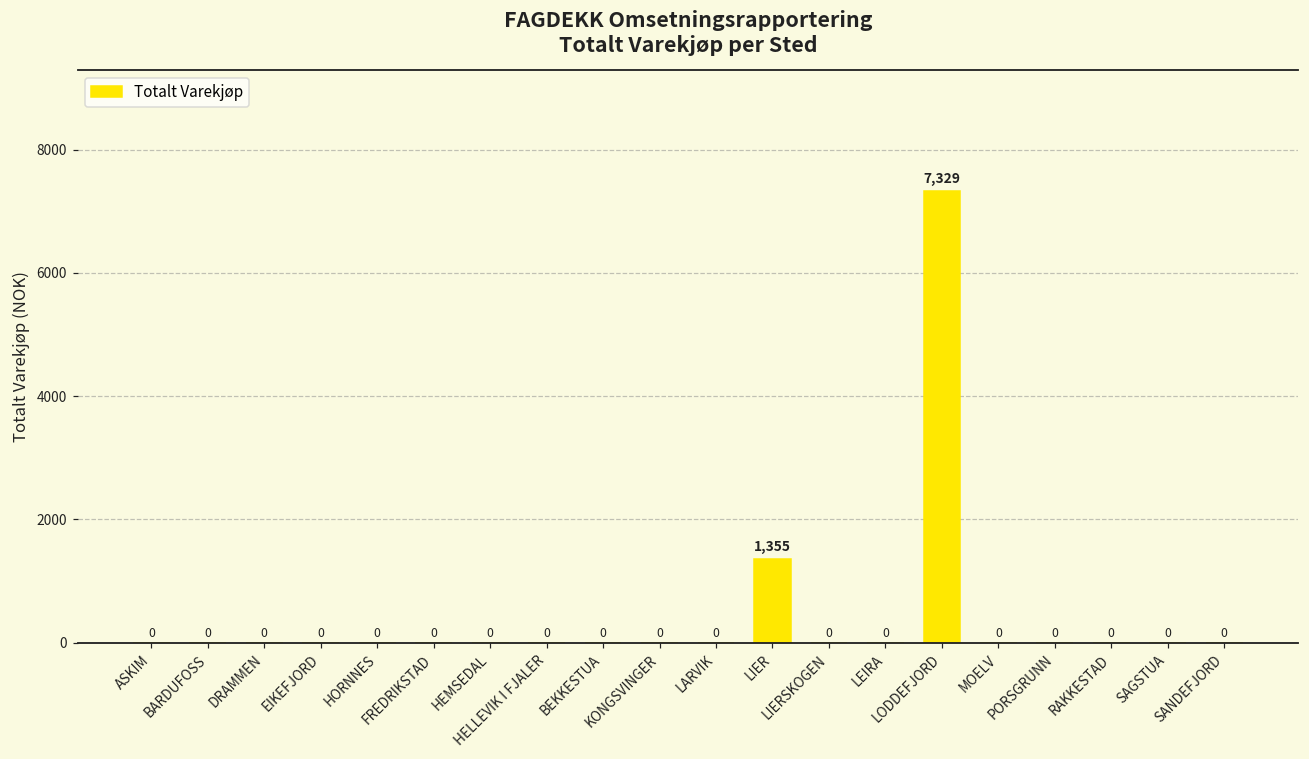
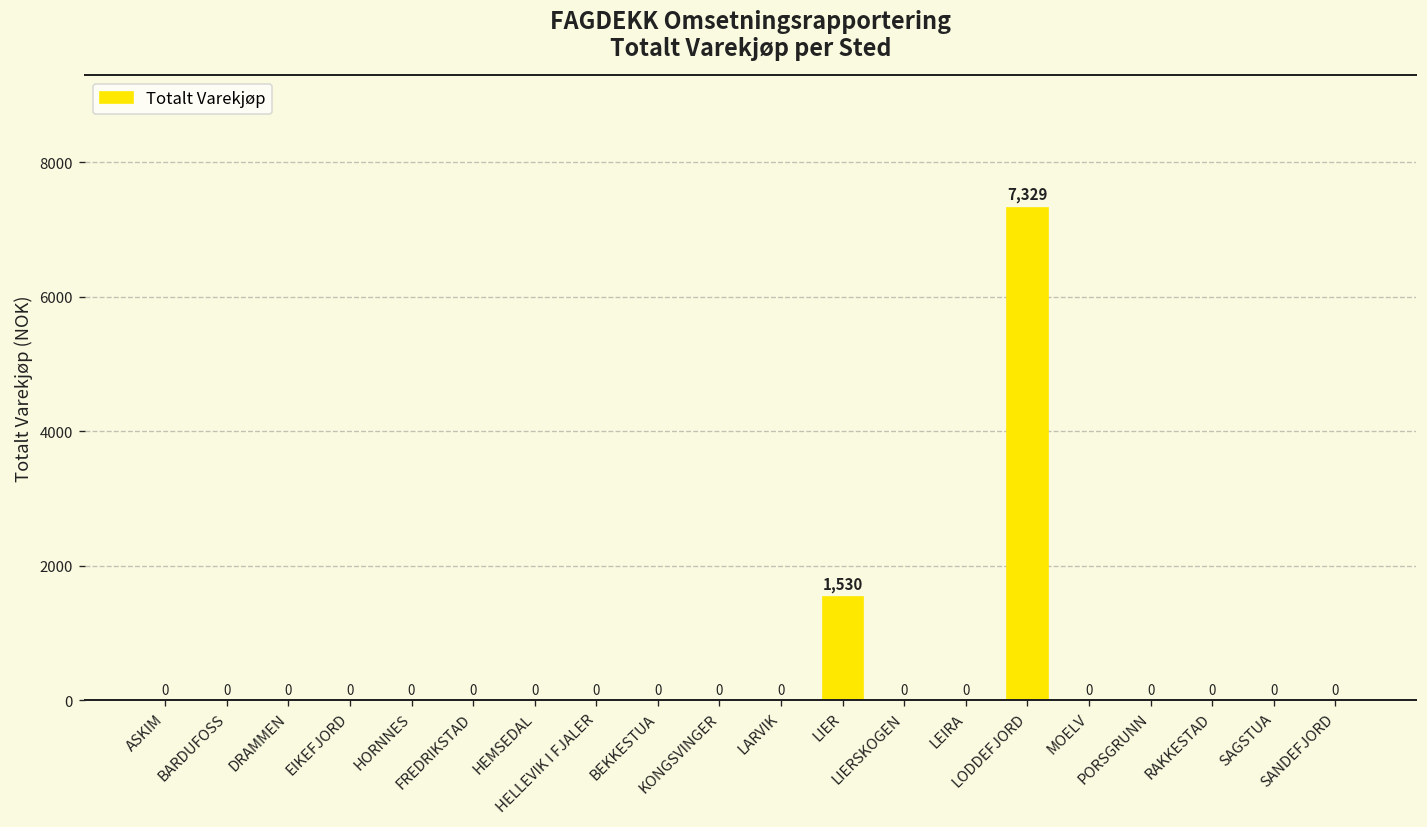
LIER: 1,355 -> 1,530
